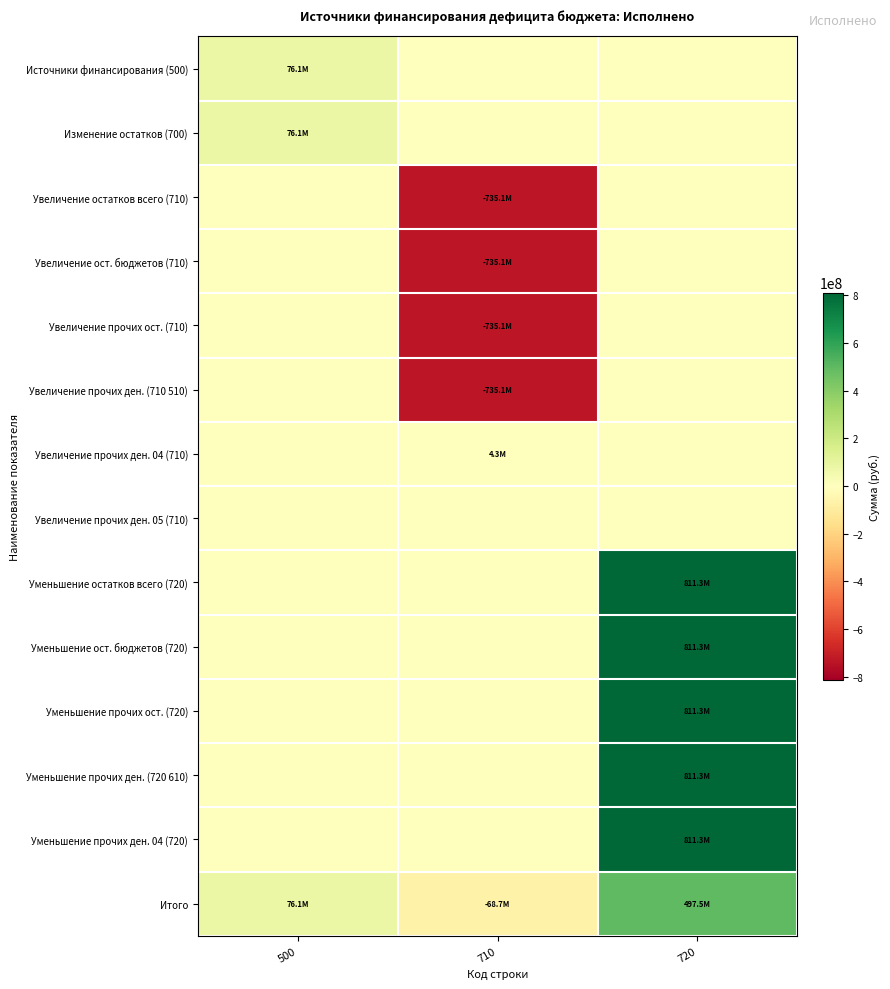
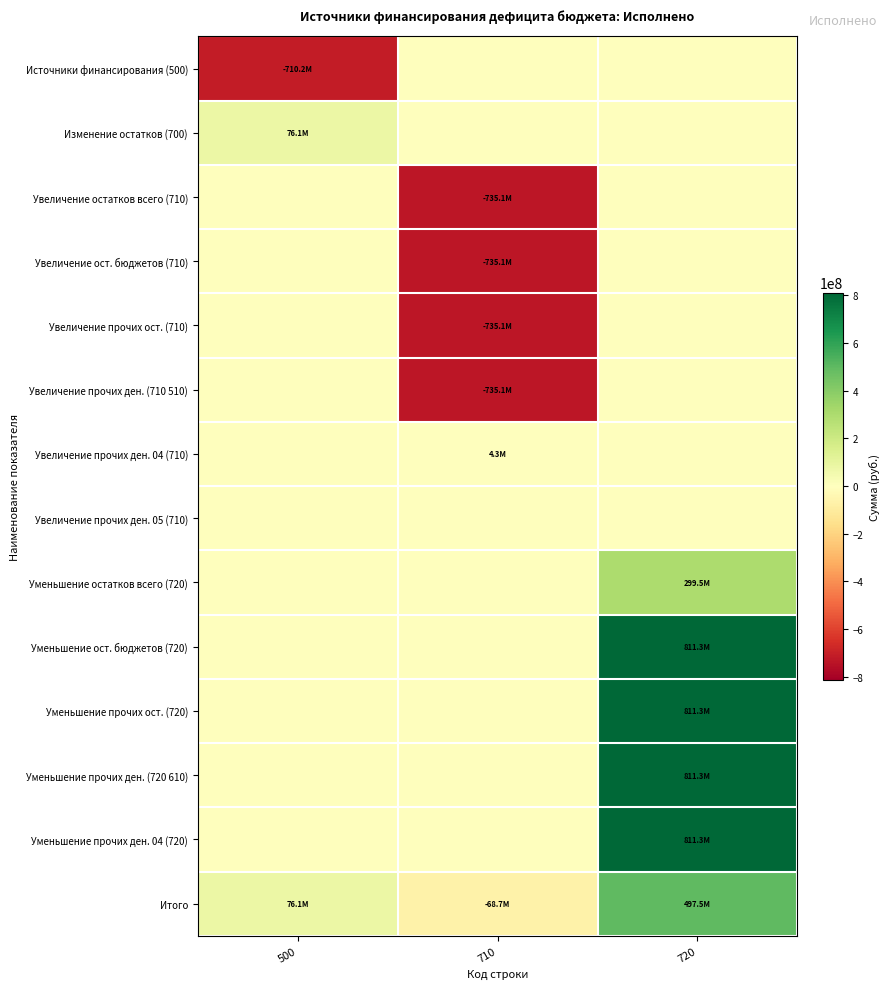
Источники финансирования (500), 500: 76.1M -> -710.2M
Уменьшение остатков всего (720), 720: 811.3M -> 299.5M
